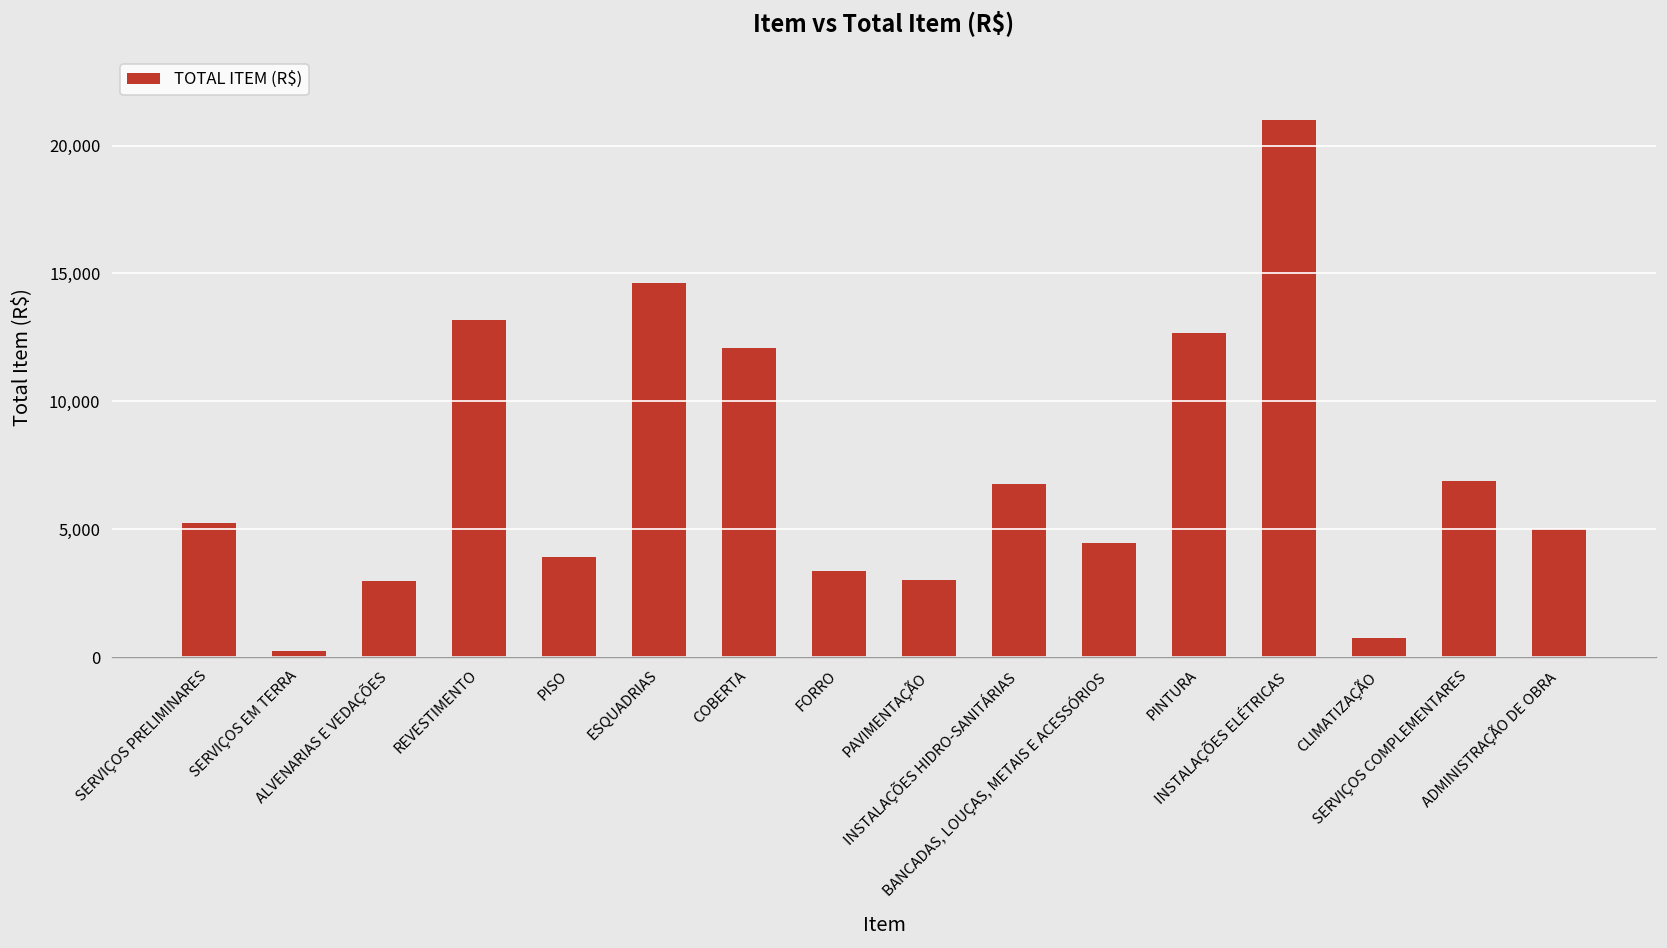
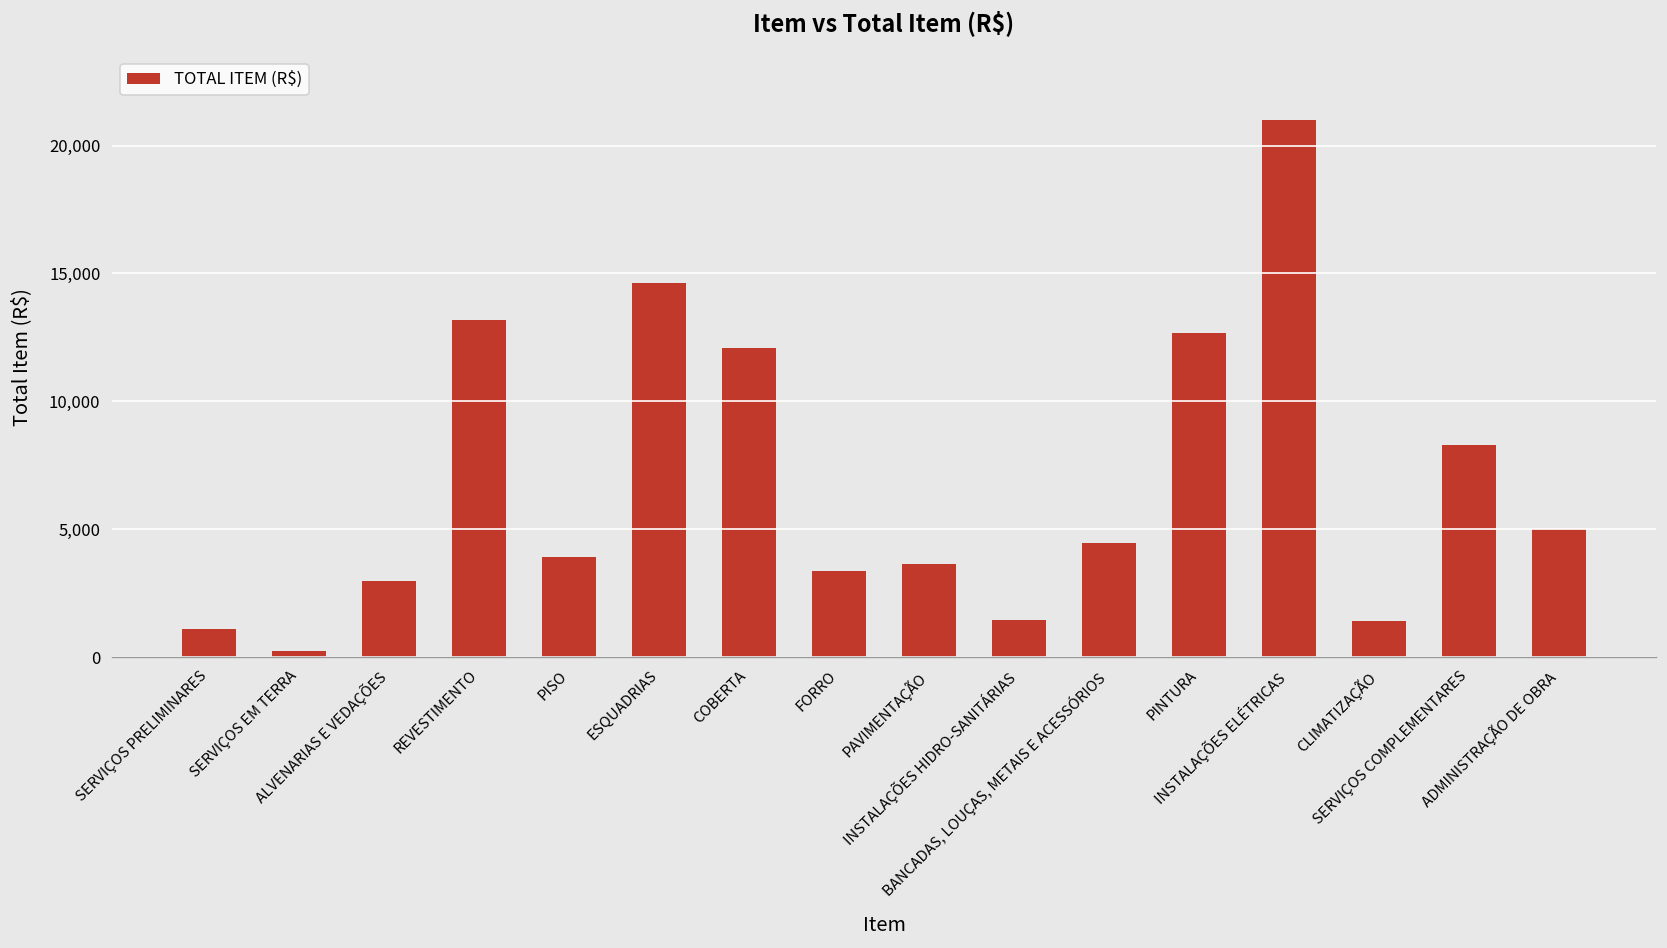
SERVIÇOS PRELIMINARES: 5,300 -> 1,100
PAVIMENTAÇÃO: 3,000 -> 3,600
INSTALAÇÕES HIDRO-SANITÁRIAS: 6,800 -> 1,500
CLIMATIZAÇÃO: 800 -> 1,400
SERVIÇOS COMPLEMENTARES: 6,900 -> 8,300
